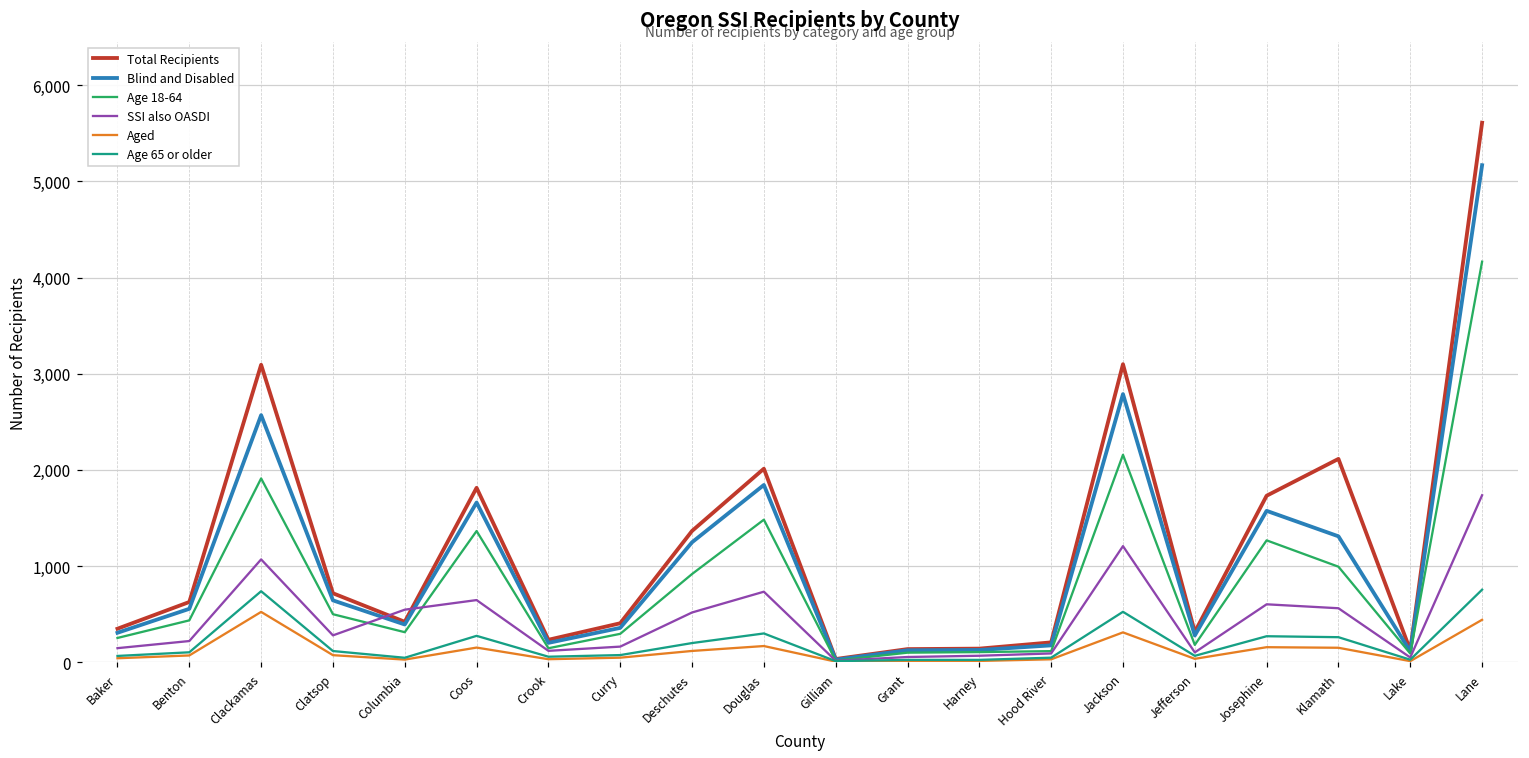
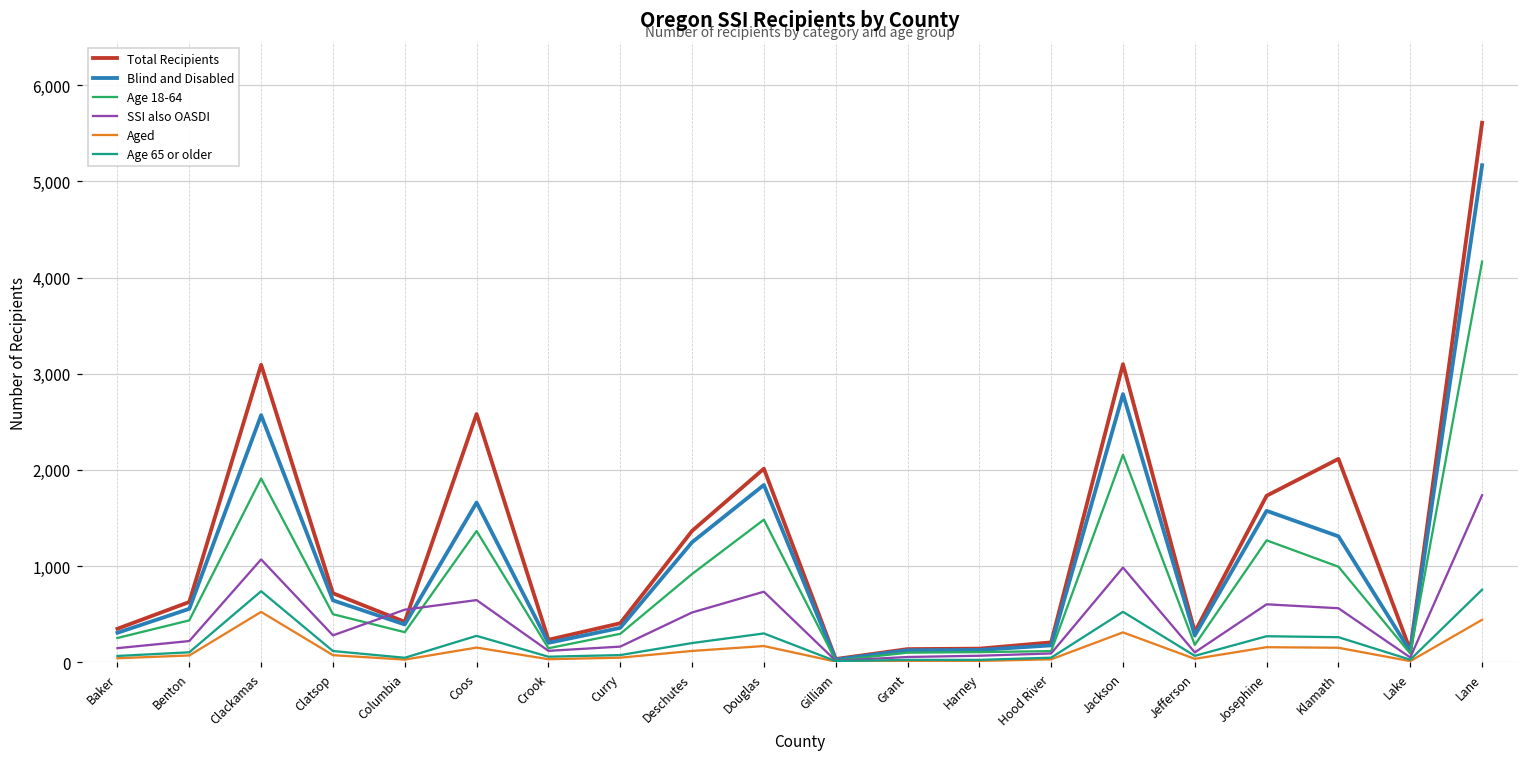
Total Recipients, Coos: 1,800 -> 2,600
SSI also OASDI, Jackson: 1,200 -> 1,000
